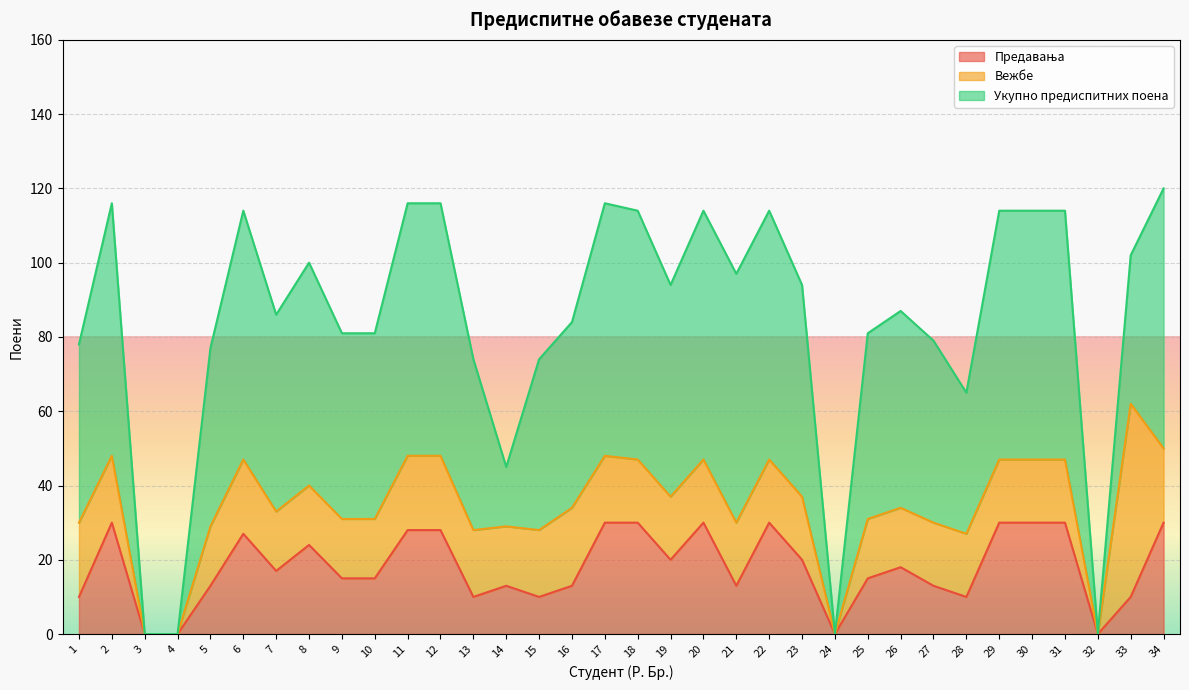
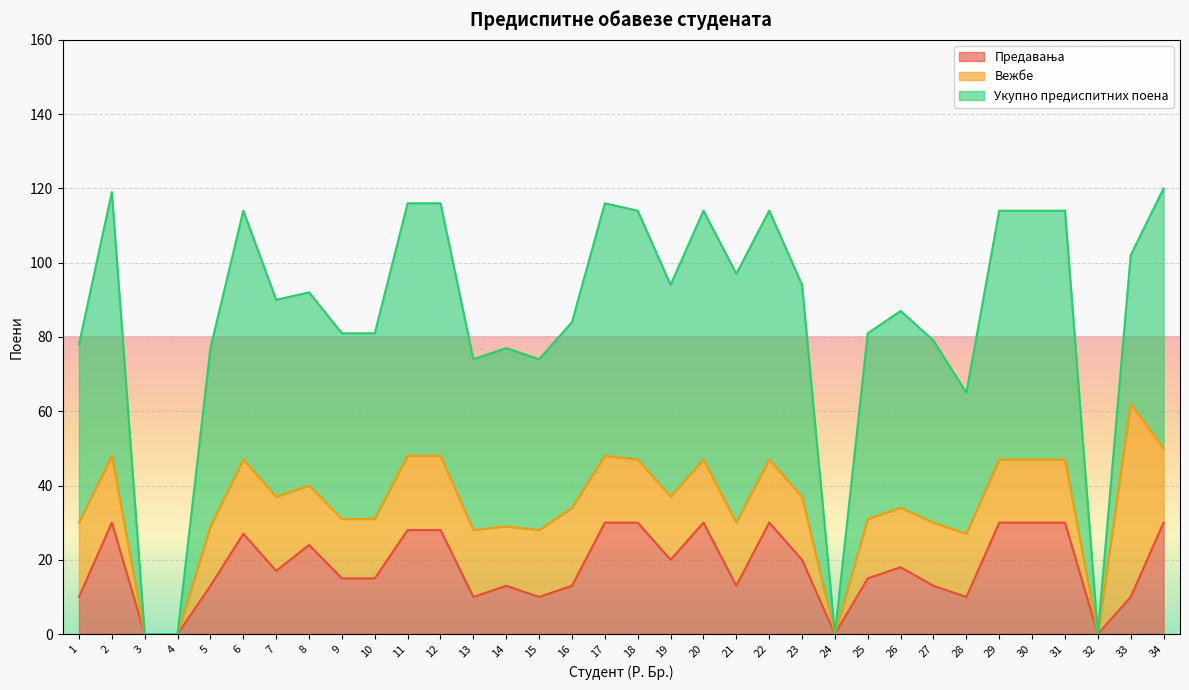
Укупно предиспитних поена, 2: 68 -> 71
Вежбе, 7: 16 -> 20
Укупно предиспитних поена, 8: 60 -> 52
Укупно предиспитних поена, 14: 16 -> 48
